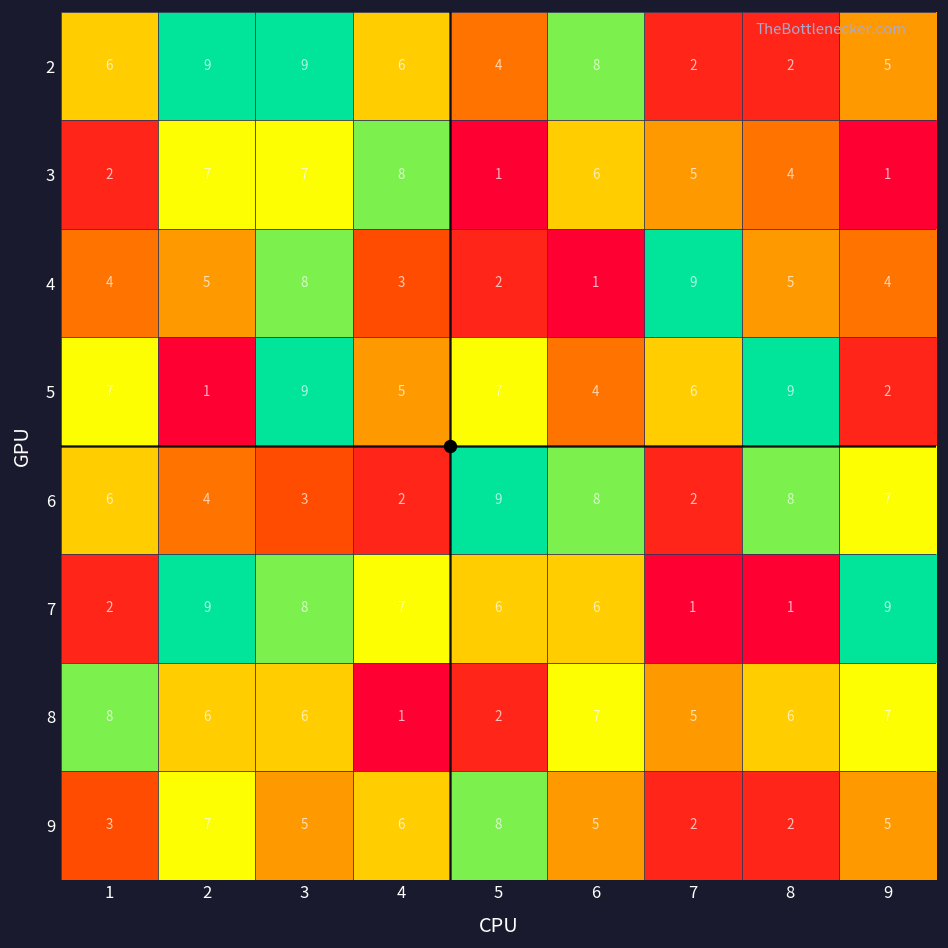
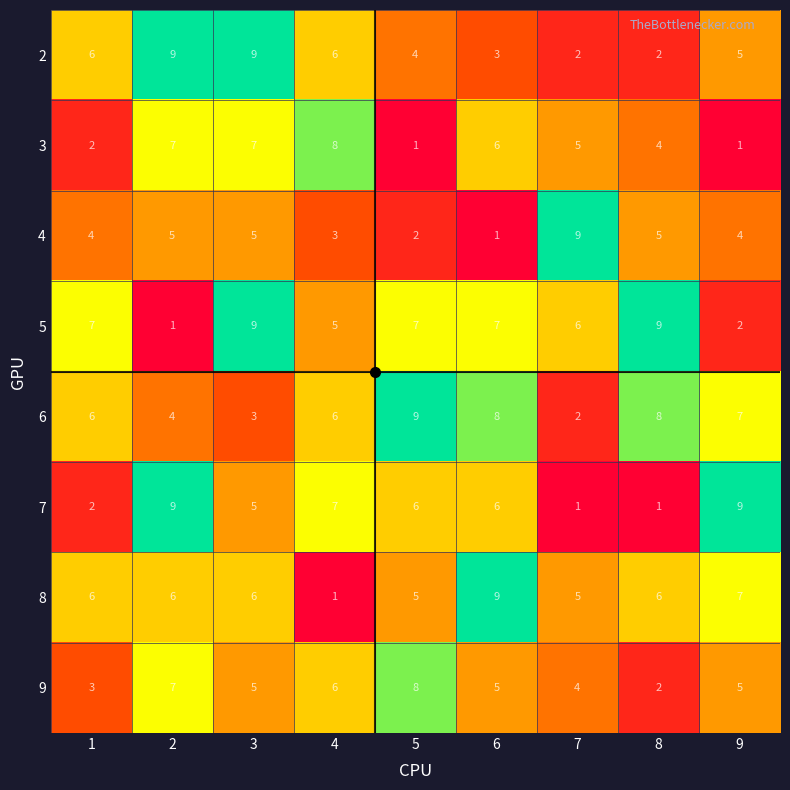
2, 6: 8 -> 3
4, 3: 8 -> 5
5, 6: 4 -> 7
6, 4: 2 -> 6
7, 3: 8 -> 5
8, 1: 8 -> 6
8, 5: 2 -> 5
8, 6: 7 -> 9
9, 7: 2 -> 4
